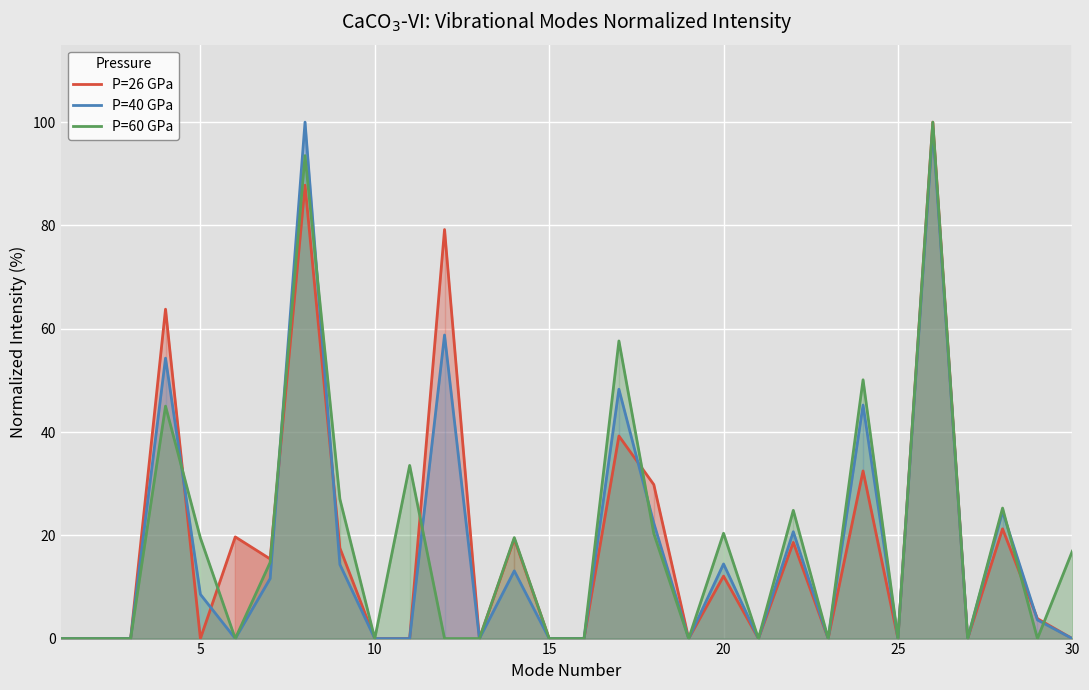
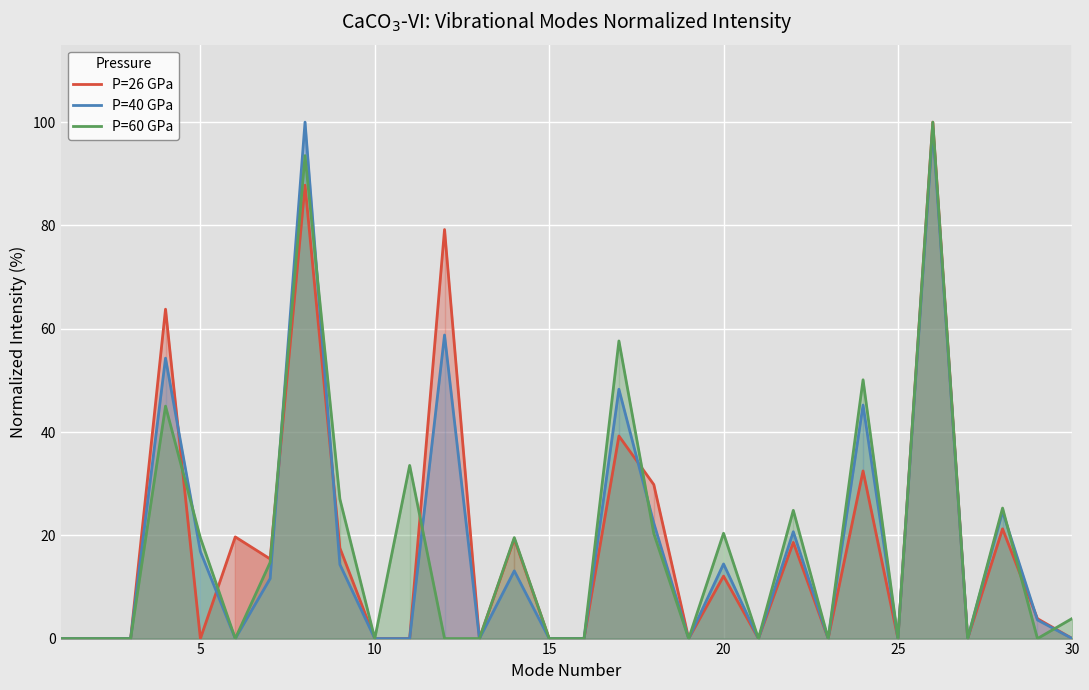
P=40 GPa, 5: 9 -> 17
P=60 GPa, 30: 17 -> 4
